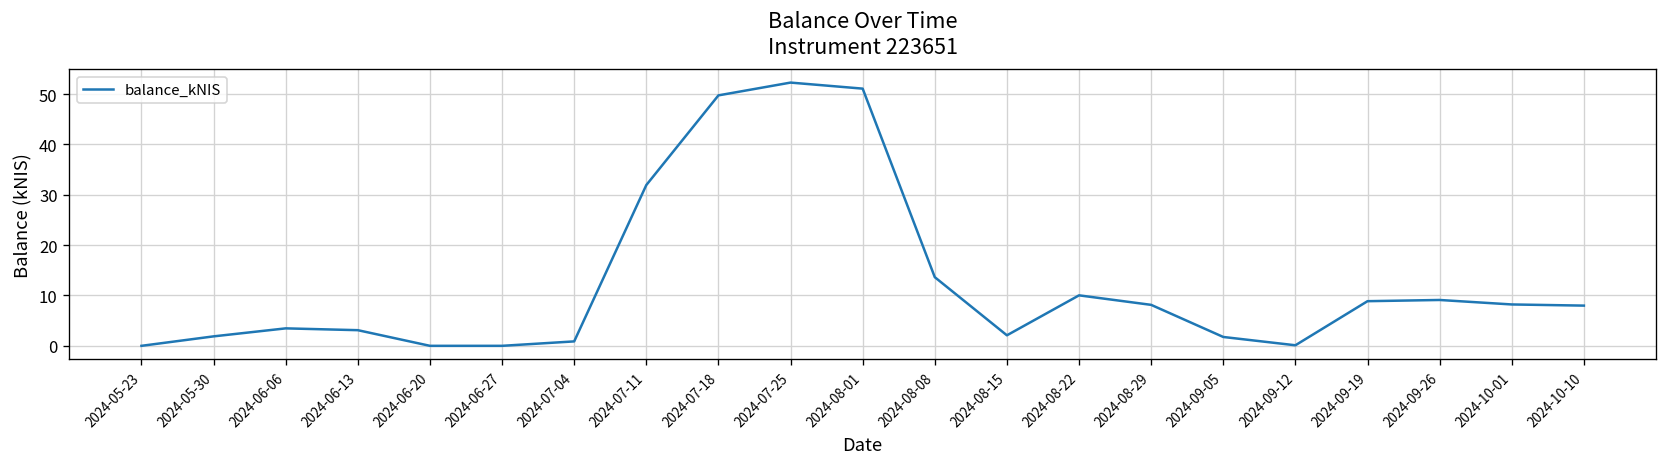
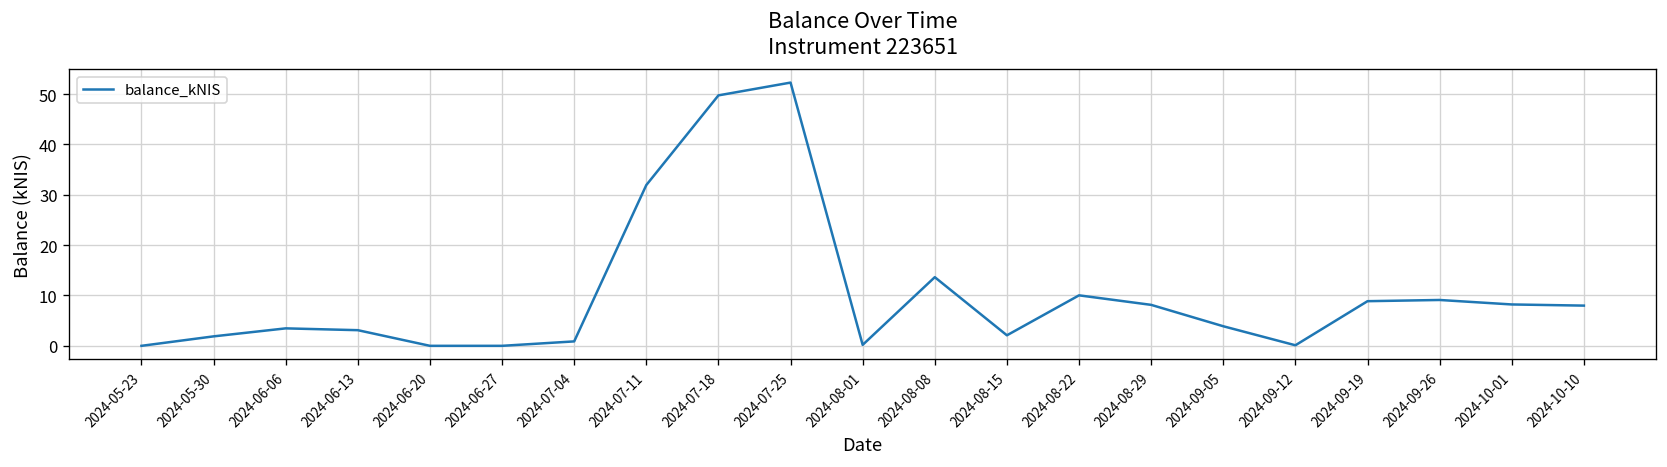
2024-08-01: 51 -> 0
2024-09-05: 2 -> 4
